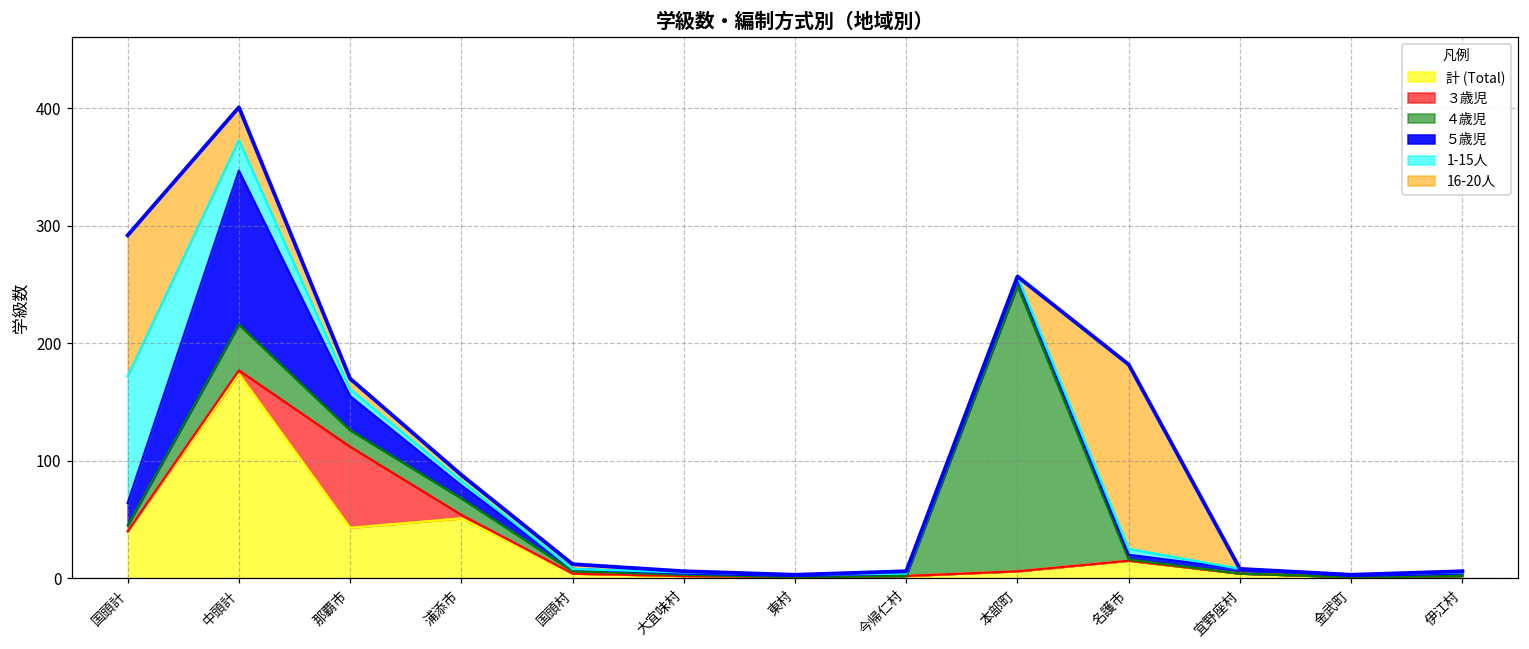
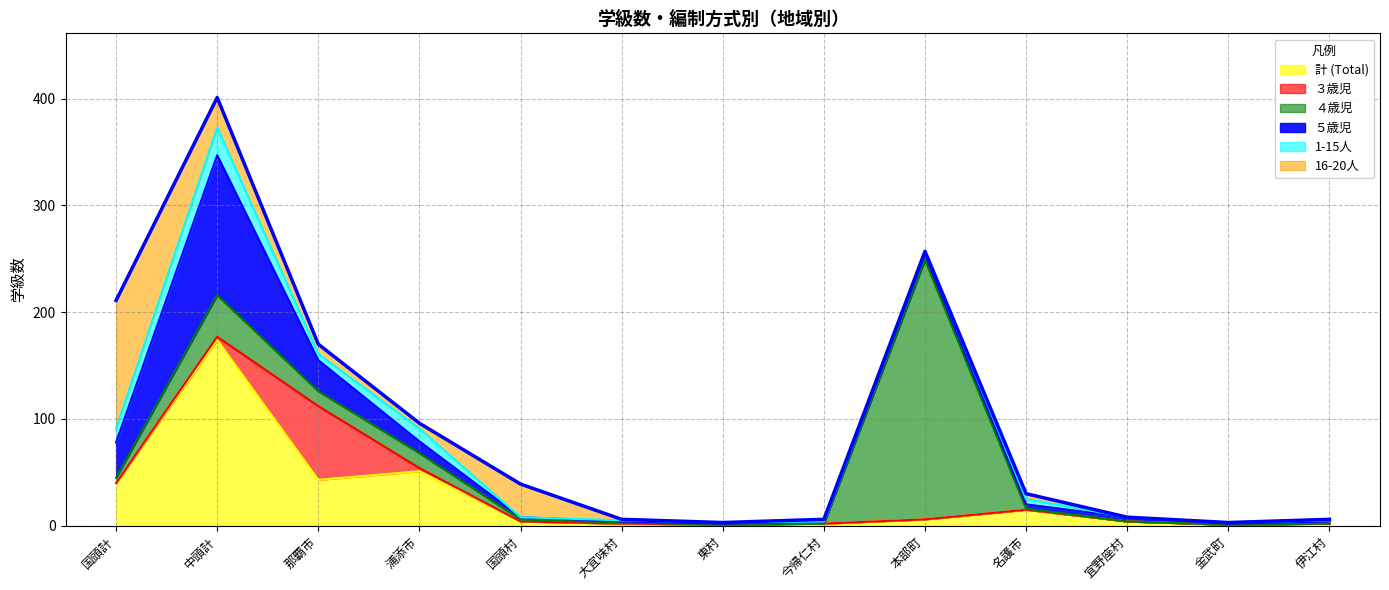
５歳児, 国頭計: 19 -> 33
1-15人, 国頭計: 108 -> 13
1-15人, 浦添市: 4 -> 12
16-20人, 国頭村: 4 -> 31
16-20人, 名護市: 157 -> 5
